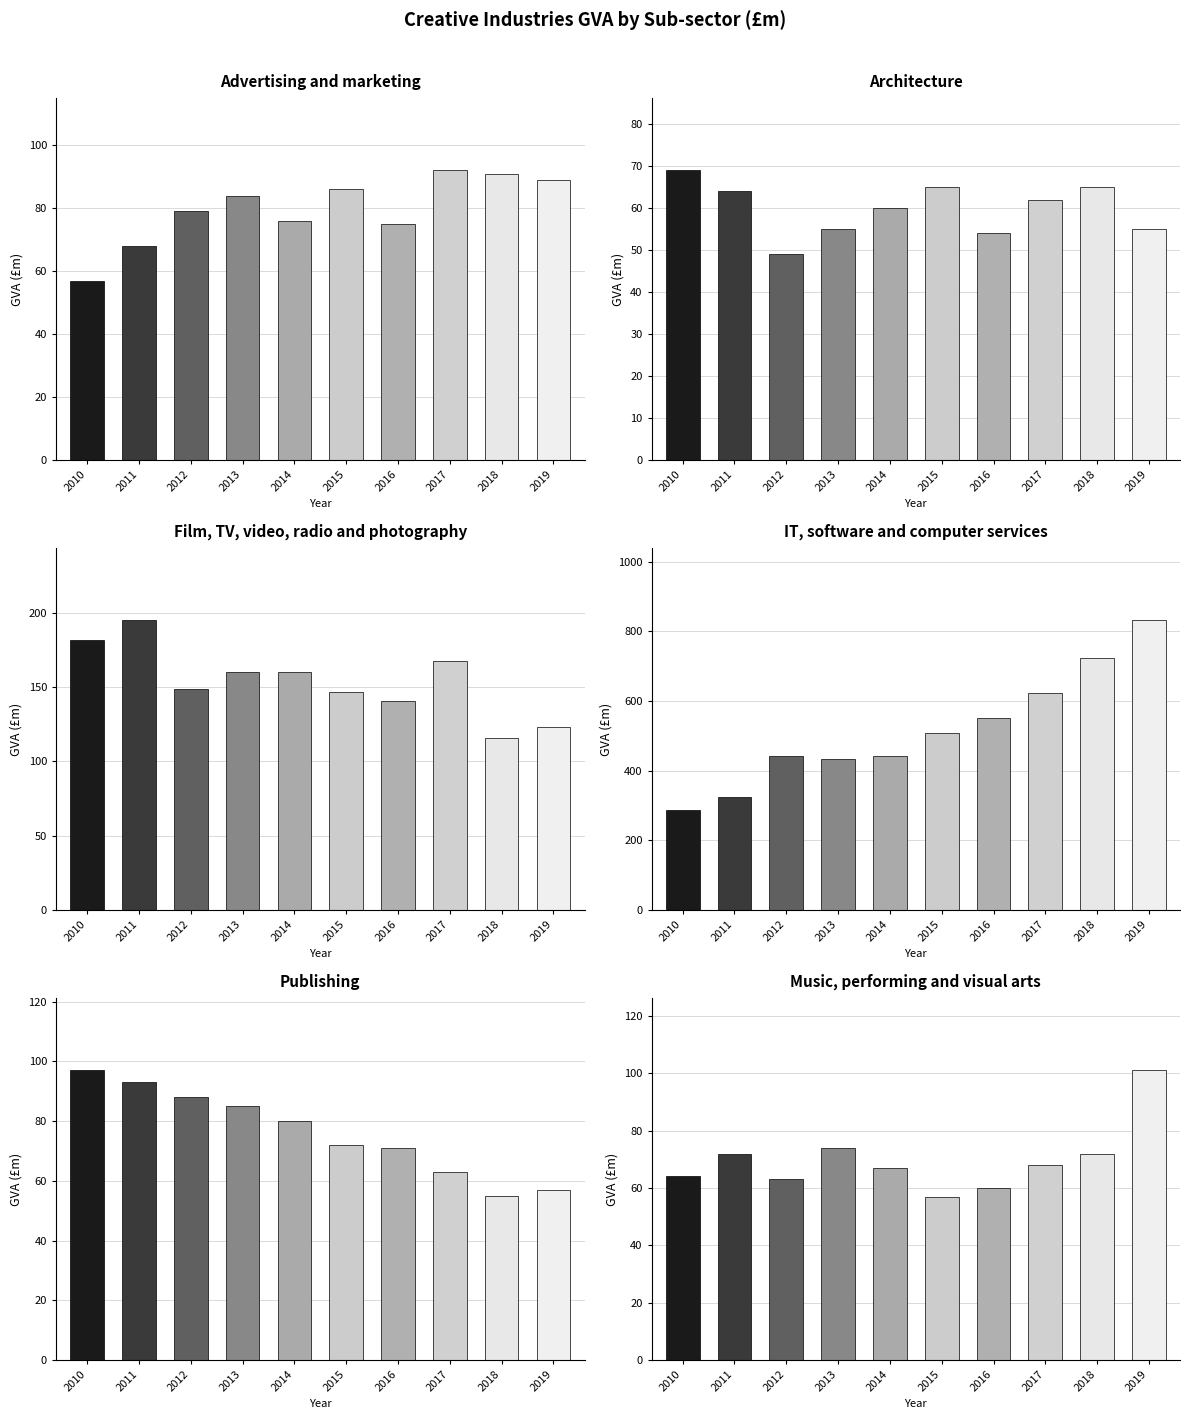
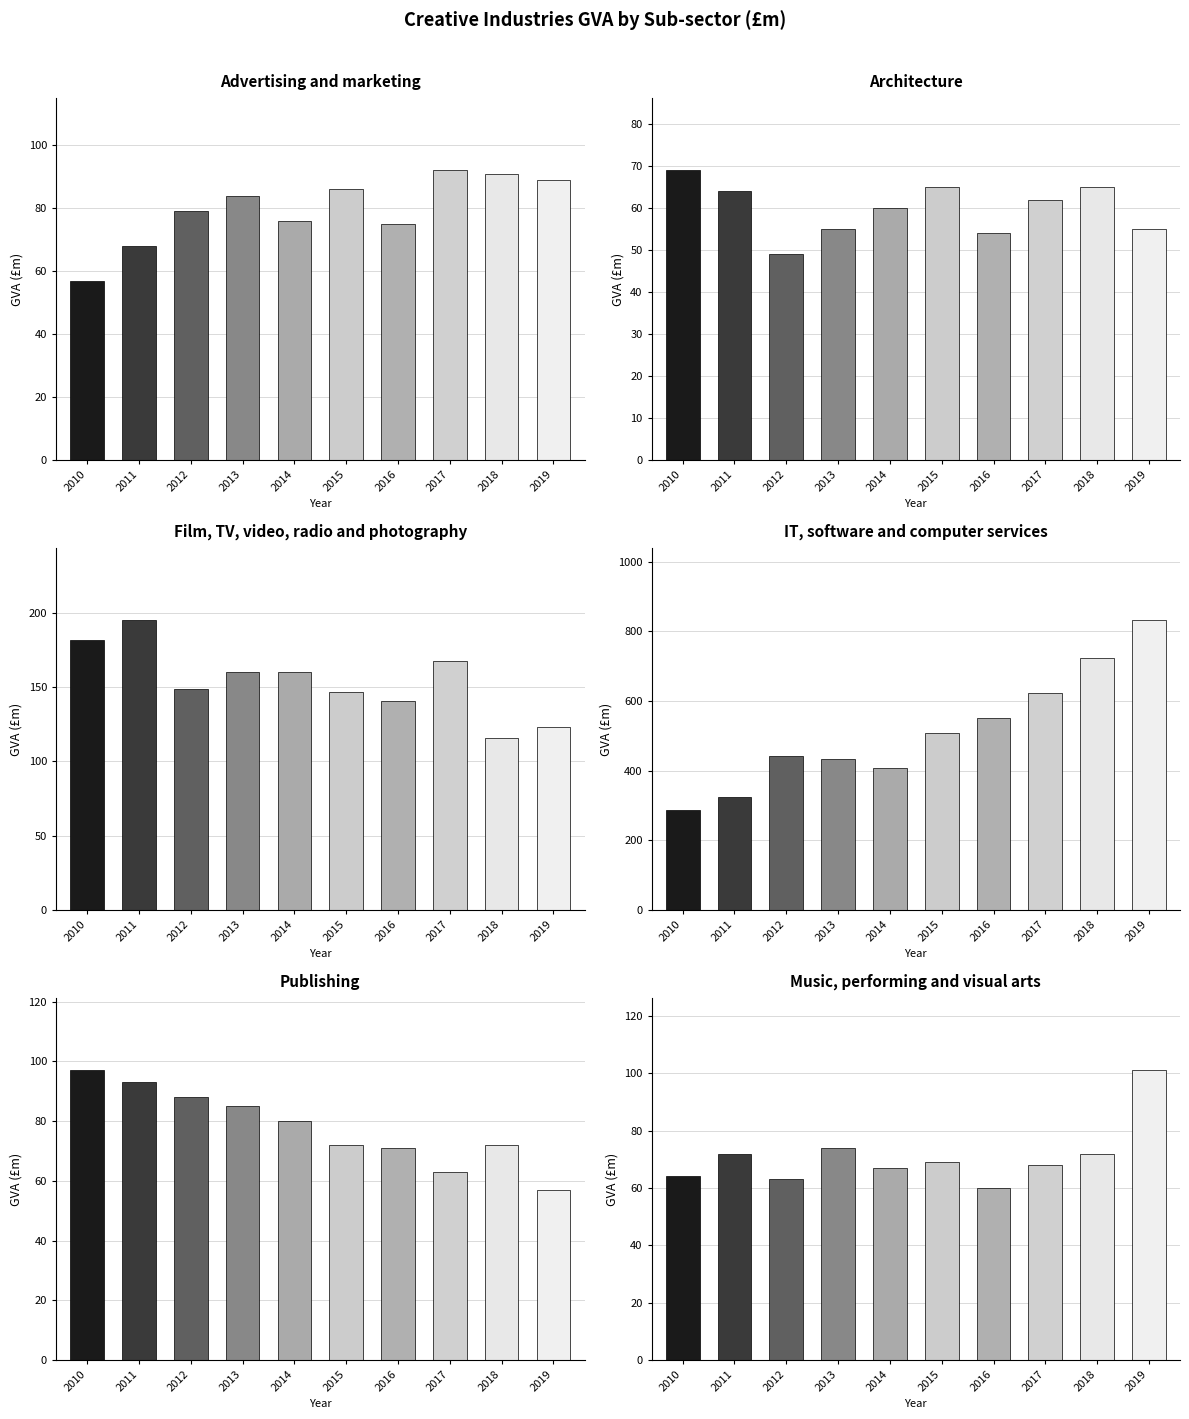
IT, software and computer services, 2014: 440 -> 410
Publishing, 2018: 55 -> 72
Music, performing and visual arts, 2015: 57 -> 69
